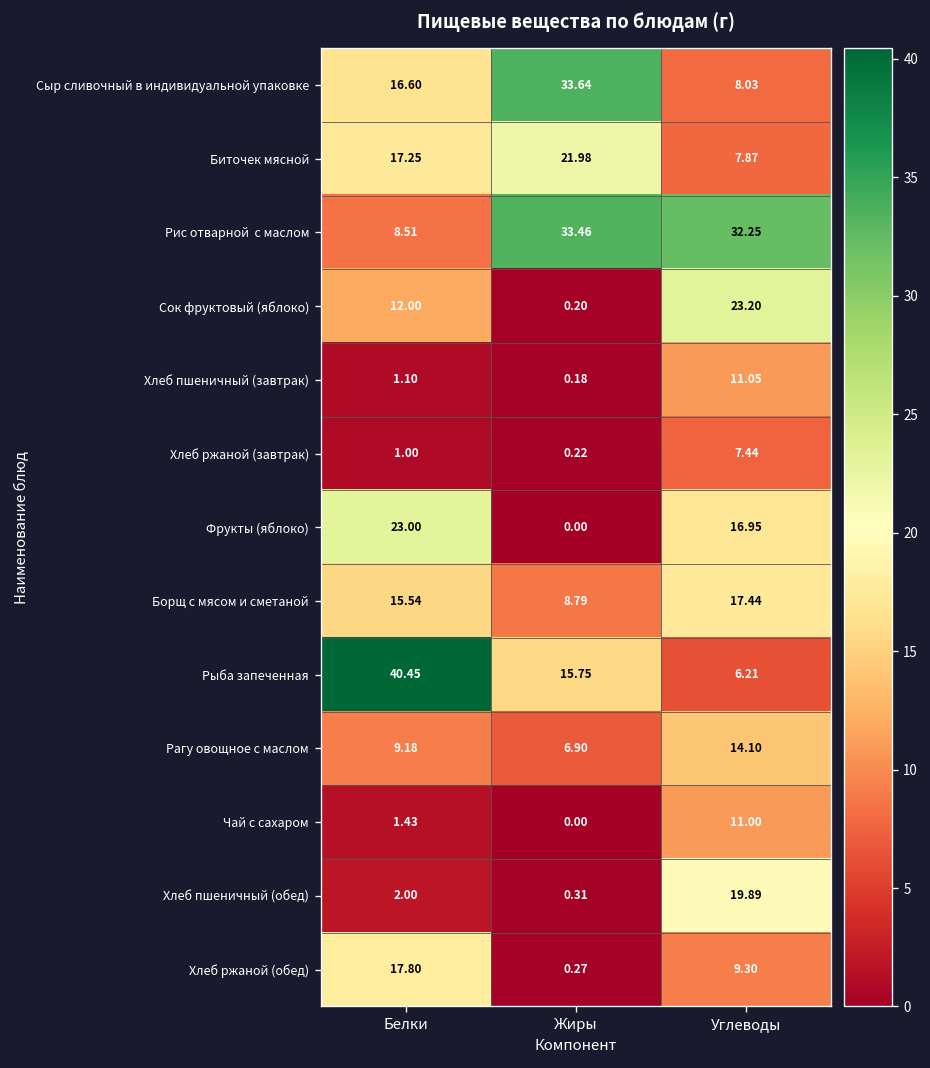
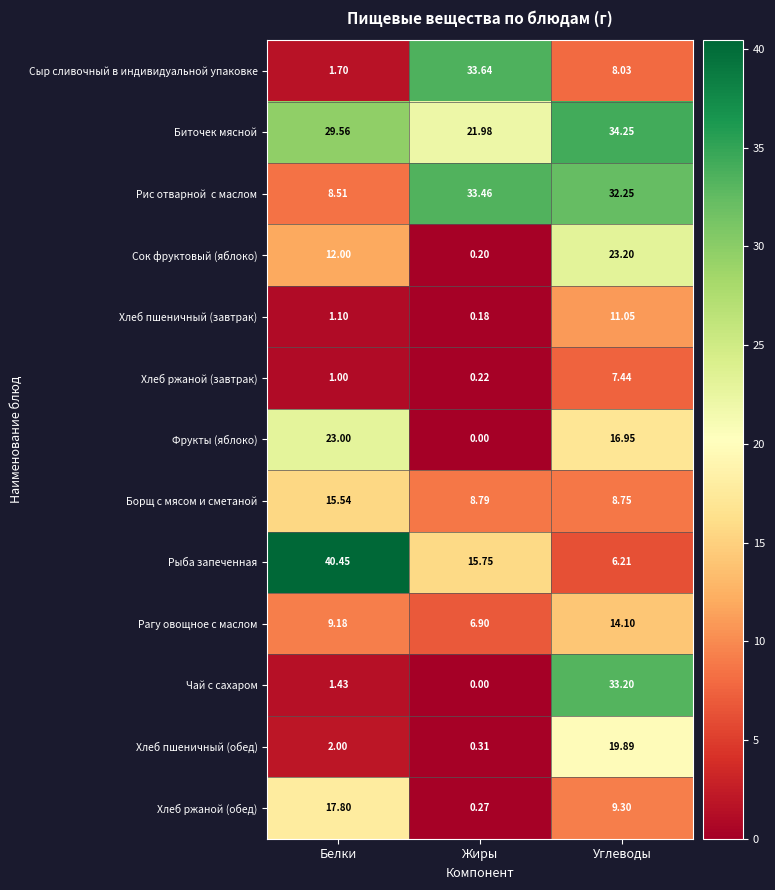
Сыр сливочный в индивидуальной упаковке, Белки: 16.60 -> 1.70
Биточек мясной, Белки: 17.25 -> 29.56
Биточек мясной, Углеводы: 7.87 -> 34.25
Борщ с мясом и сметаной, Углеводы: 17.44 -> 8.75
Чай с сахаром, Углеводы: 11.00 -> 33.20
